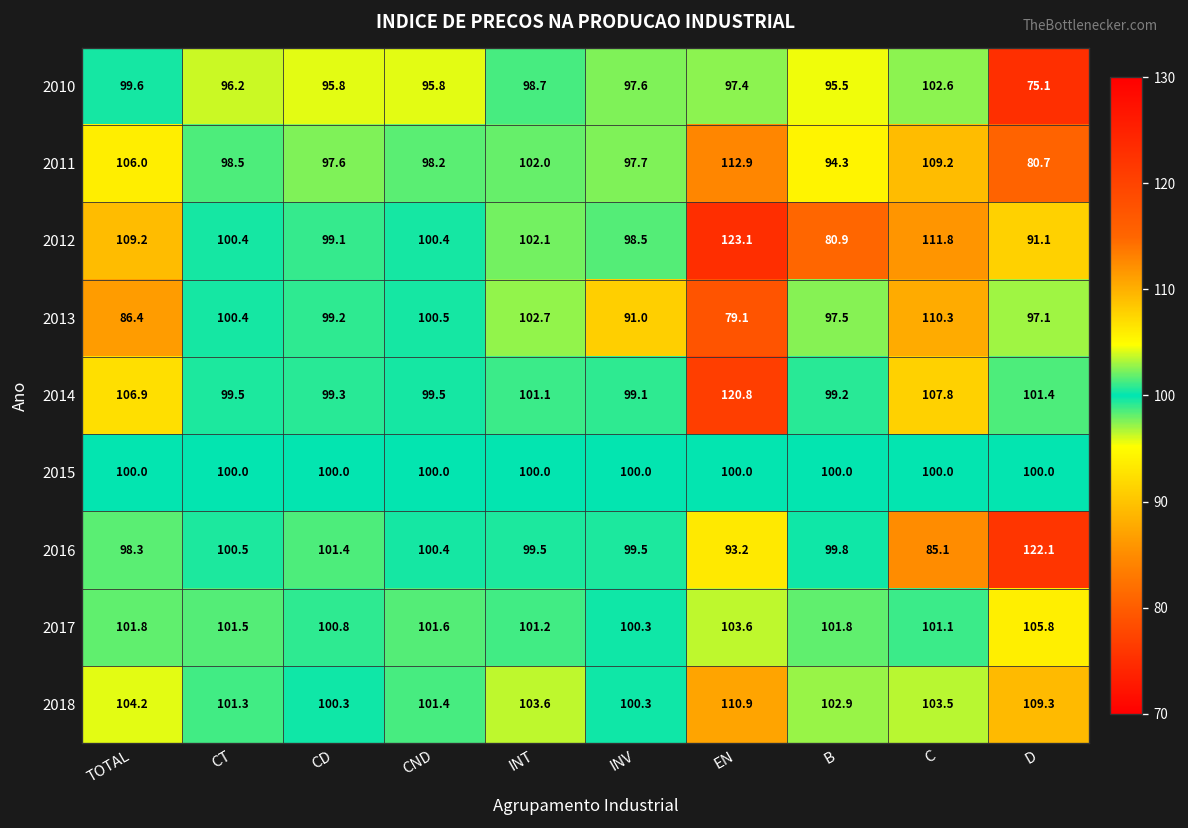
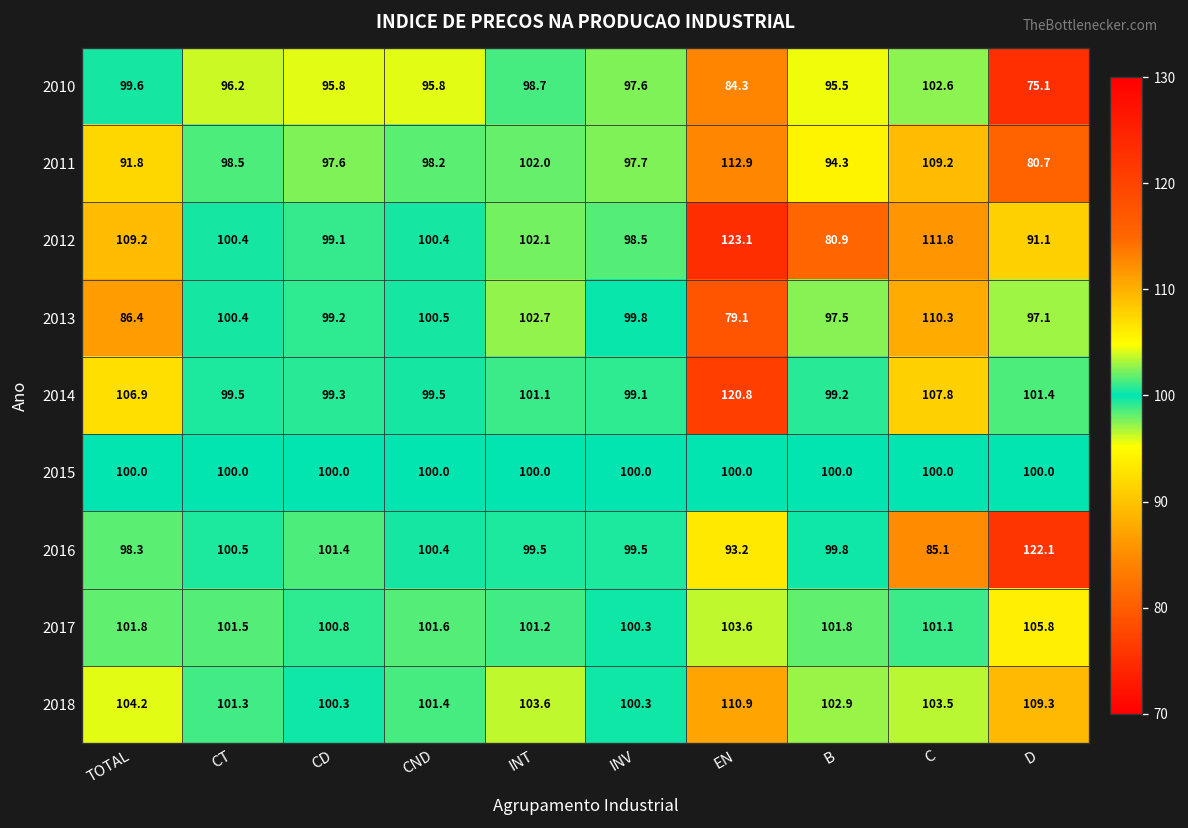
2010, EN: 97.4 -> 84.3
2011, TOTAL: 106.0 -> 91.8
2013, INV: 91.0 -> 99.8
